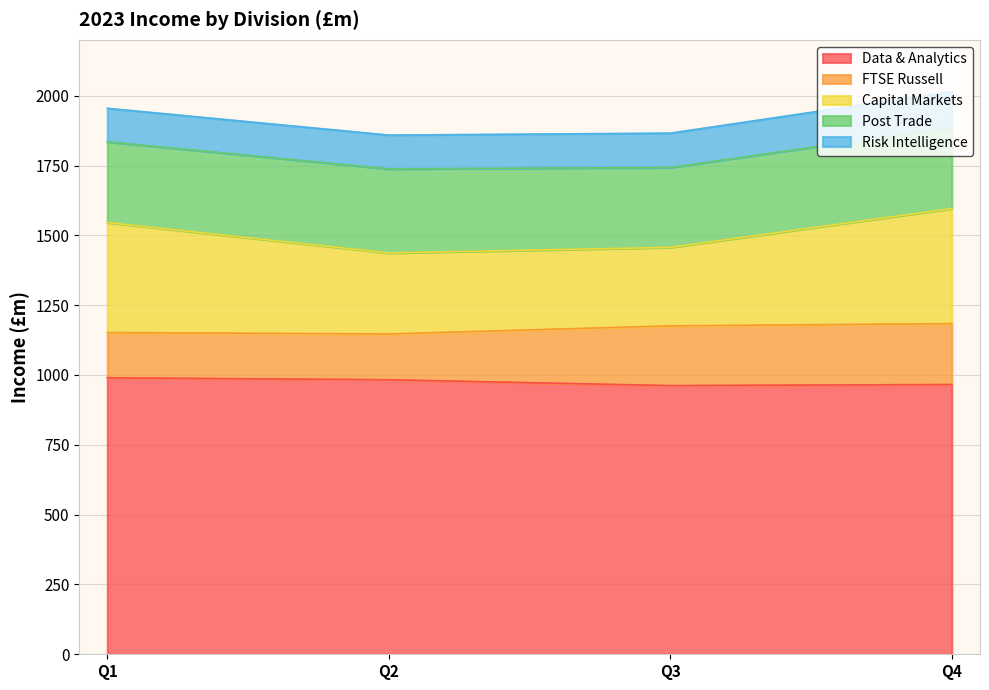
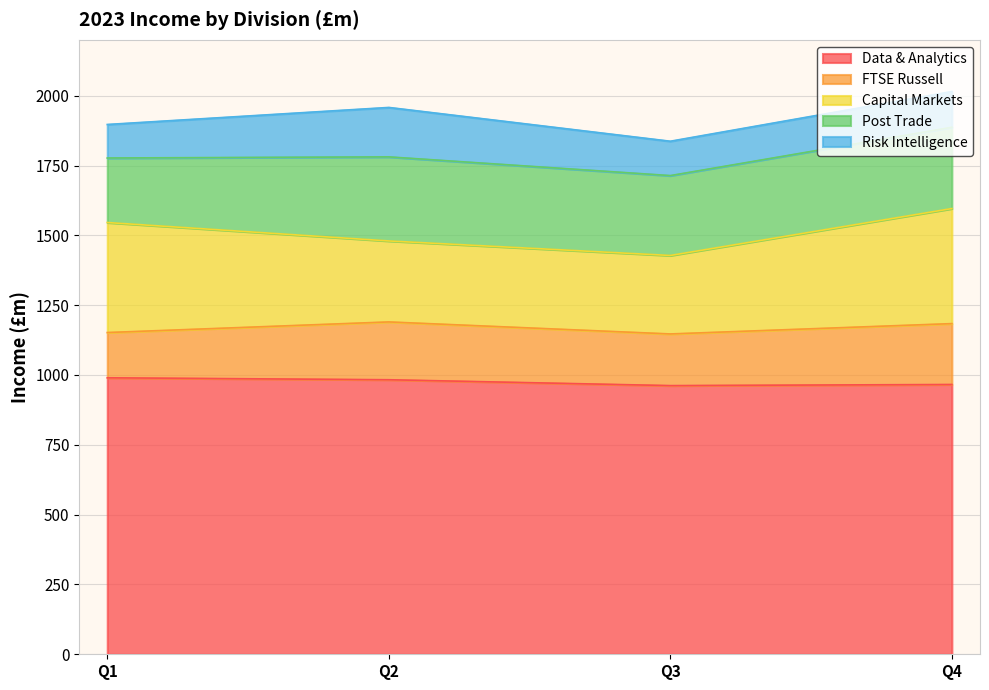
Post Trade, Q1: 290 -> 230
FTSE Russell, Q2: 160 -> 210
Risk Intelligence, Q2: 120 -> 180
FTSE Russell, Q3: 210 -> 190
